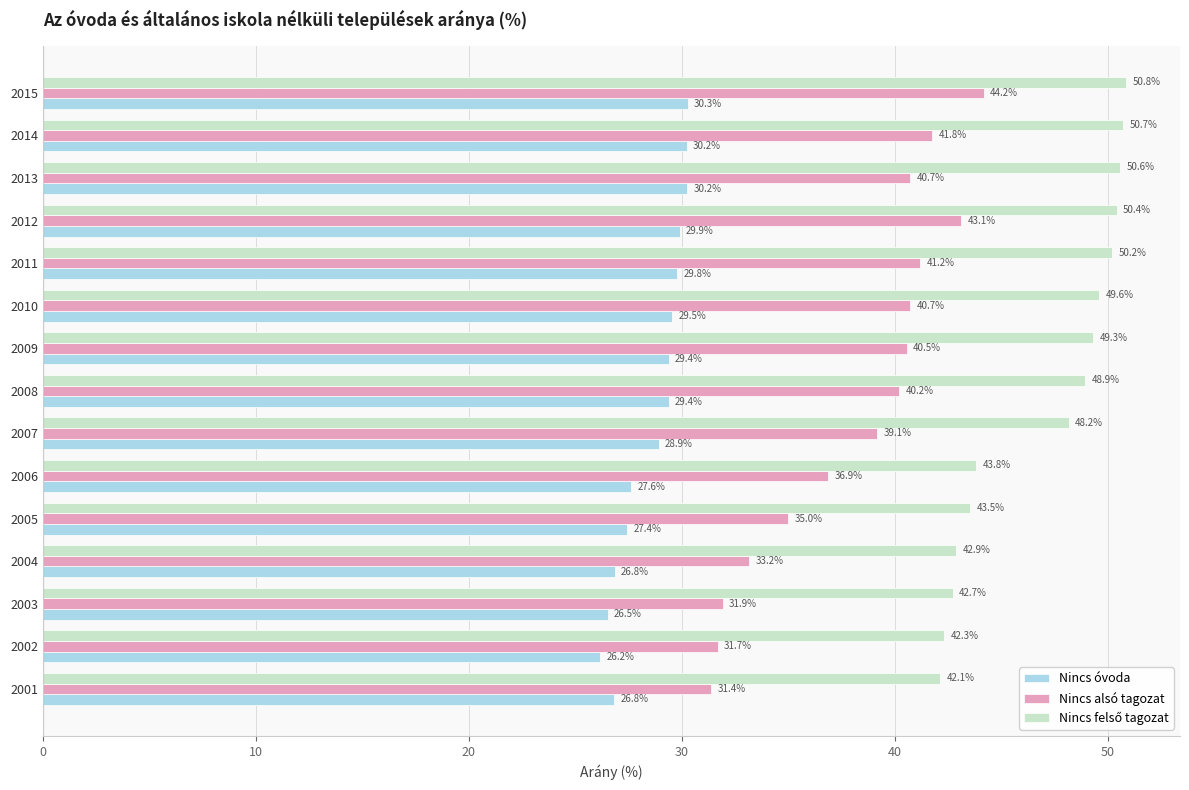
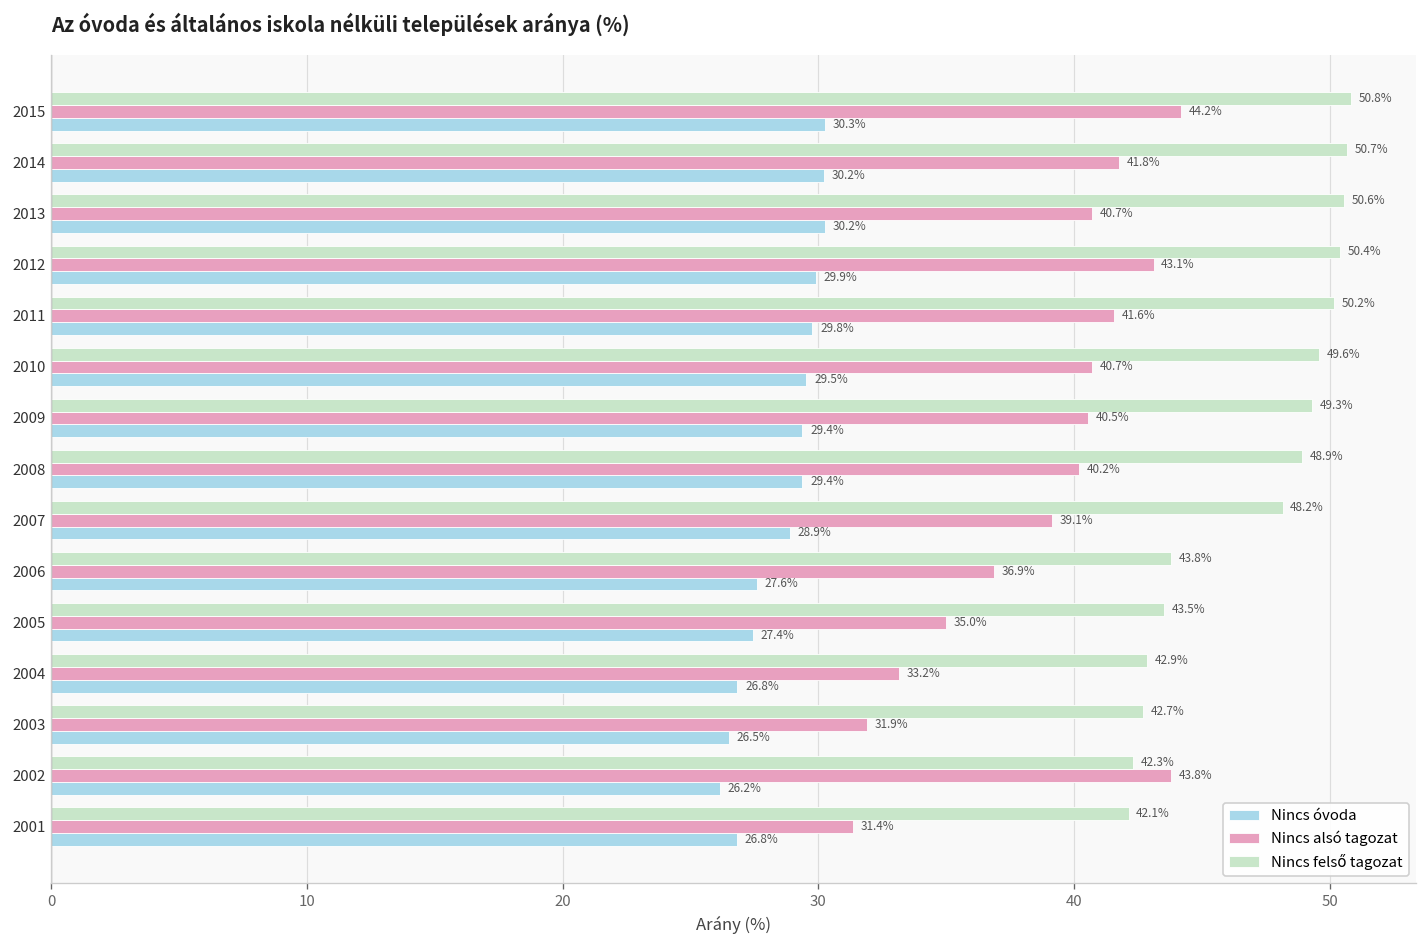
Nincs alsó tagozat, 2011: 41.2% -> 41.6%
Nincs alsó tagozat, 2002: 31.7% -> 43.8%
